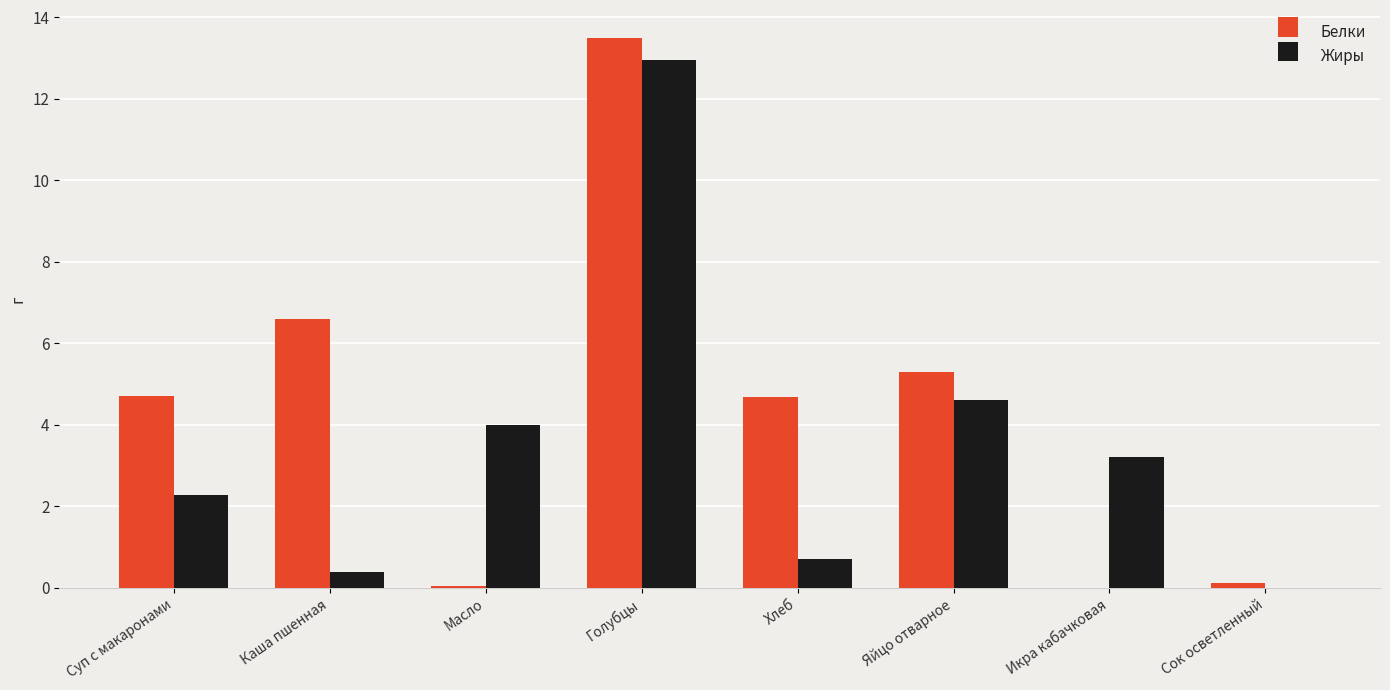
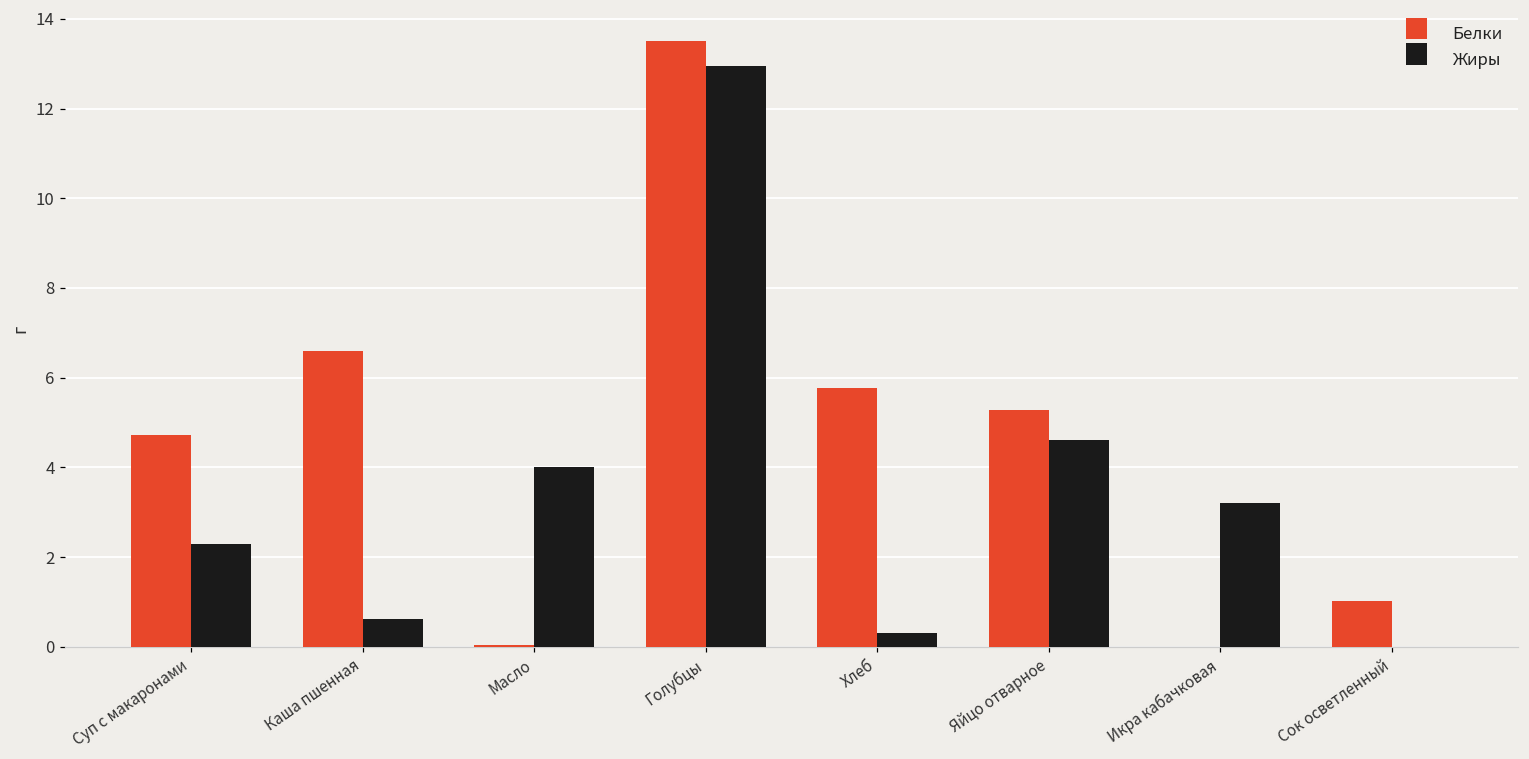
Жиры, Каша пшенная: 0.4 -> 0.6
Белки, Хлеб: 4.7 -> 5.8
Жиры, Хлеб: 0.7 -> 0.3
Белки, Сок осветленный: 0.1 -> 1.0
